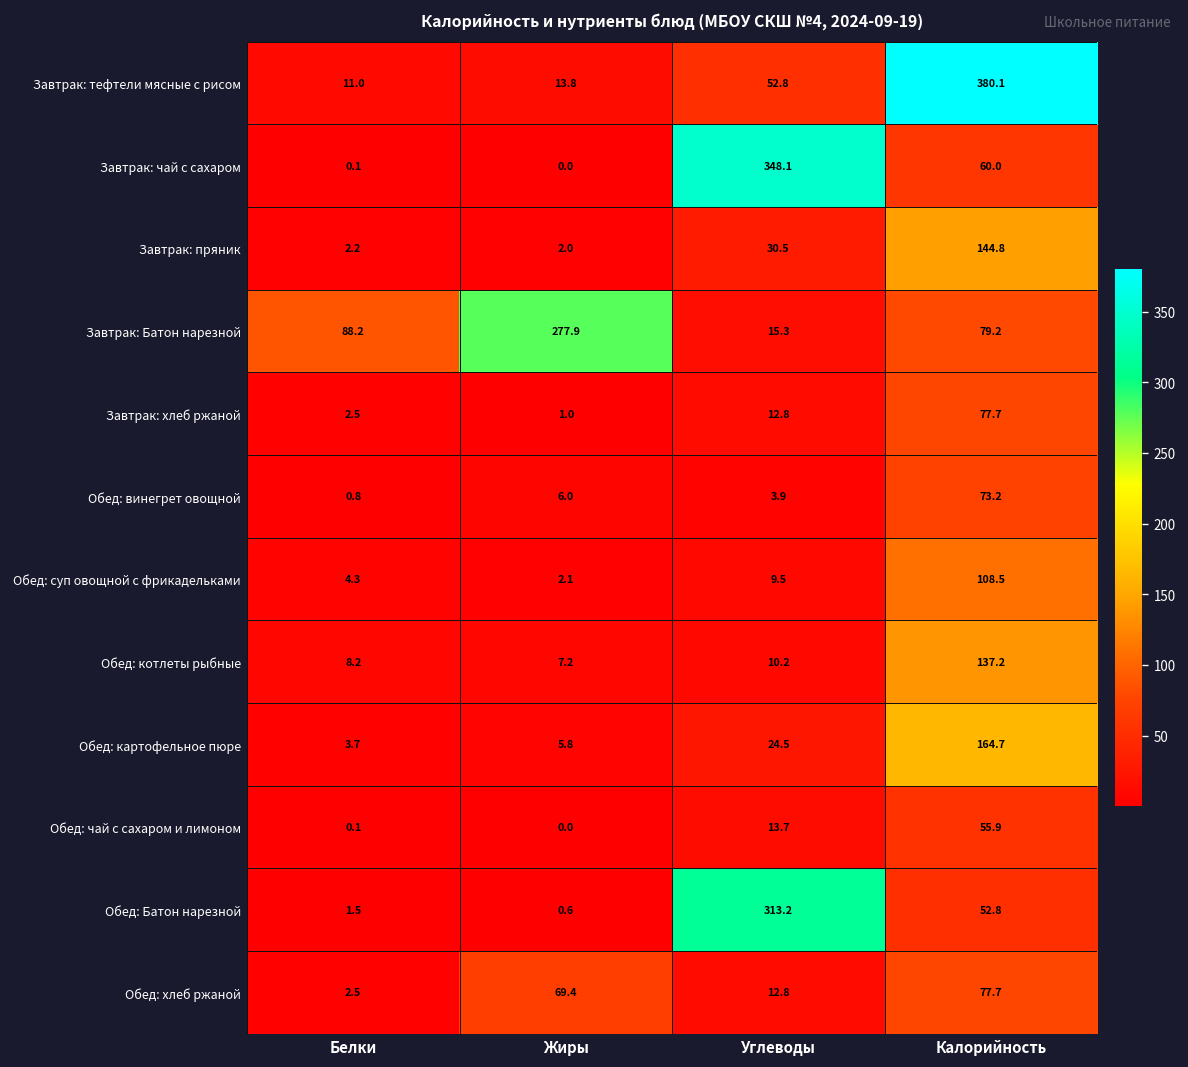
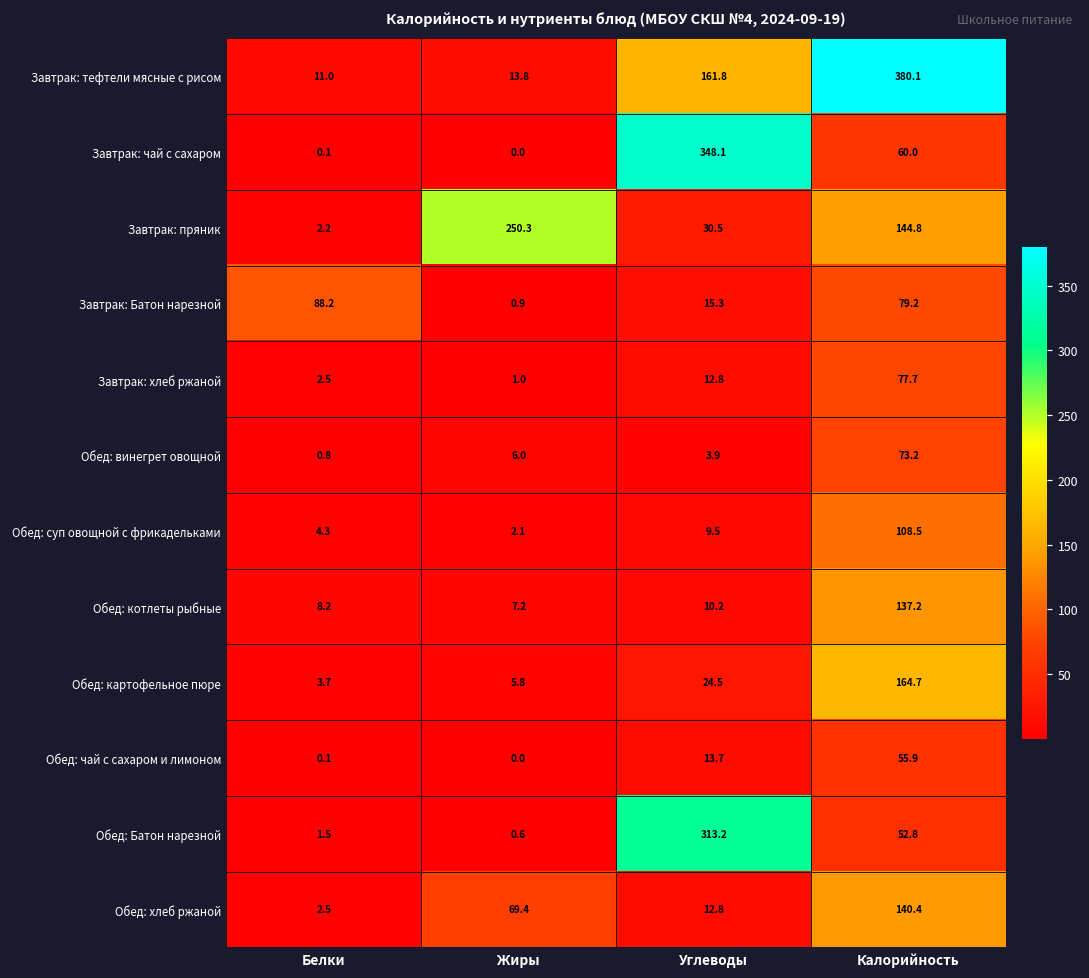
Завтрак: тефтели мясные с рисом, Углеводы: 52.8 -> 161.8
Завтрак: пряник, Жиры: 2.0 -> 250.3
Завтрак: Батон нарезной, Жиры: 277.9 -> 0.9
Обед: хлеб ржаной, Калорийность: 77.7 -> 140.4
